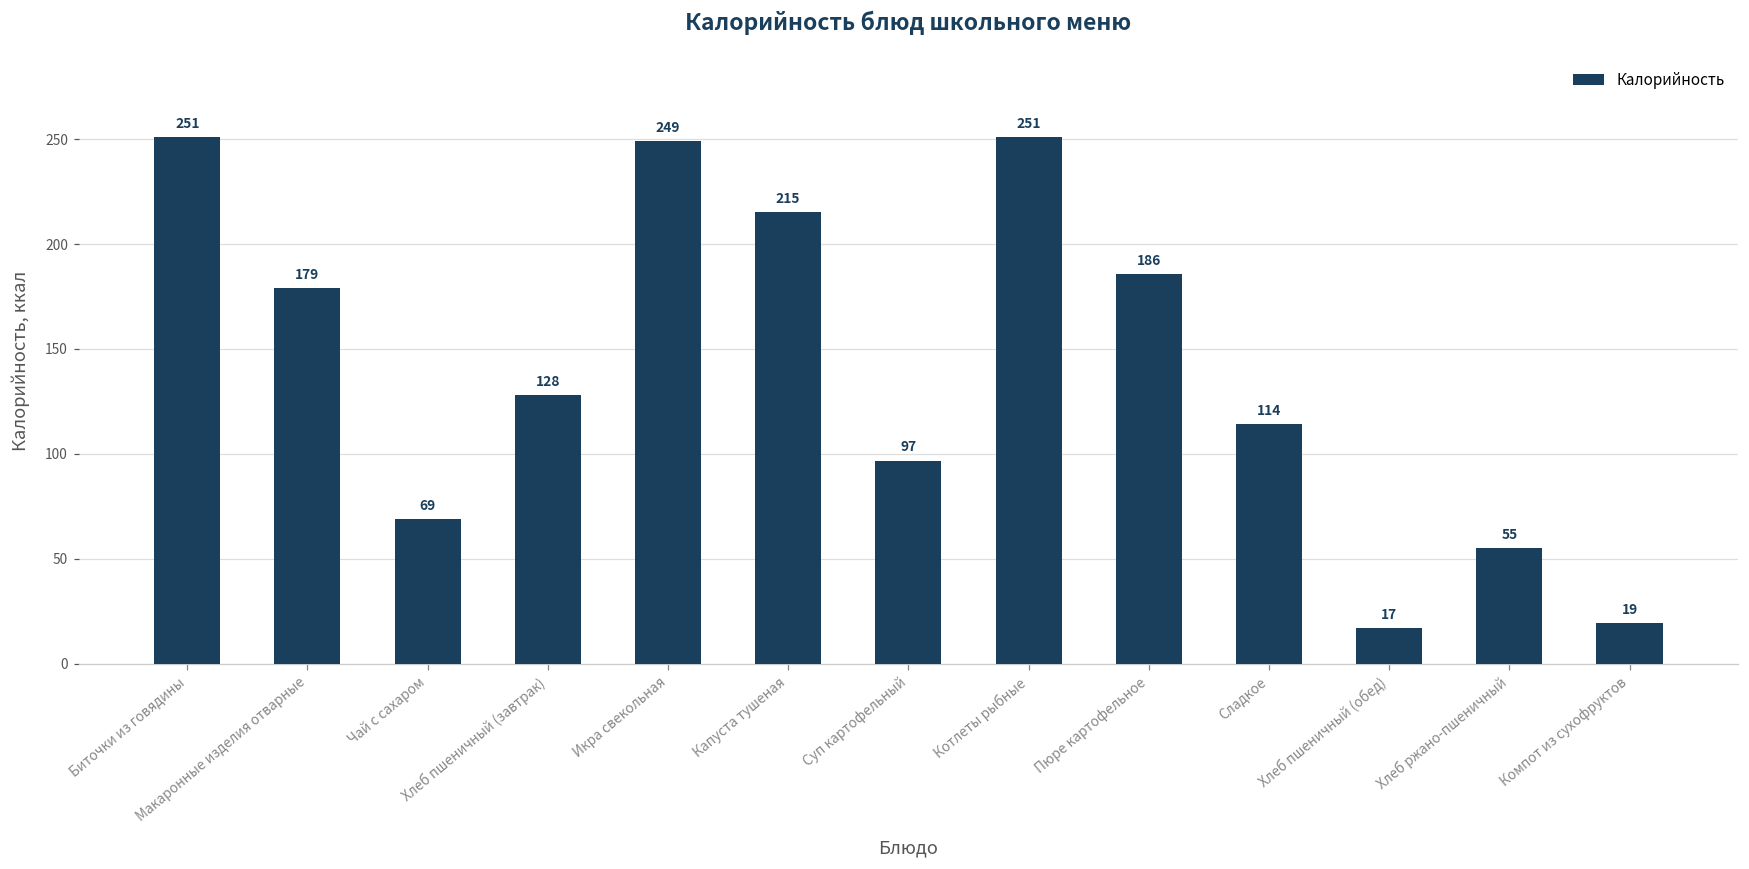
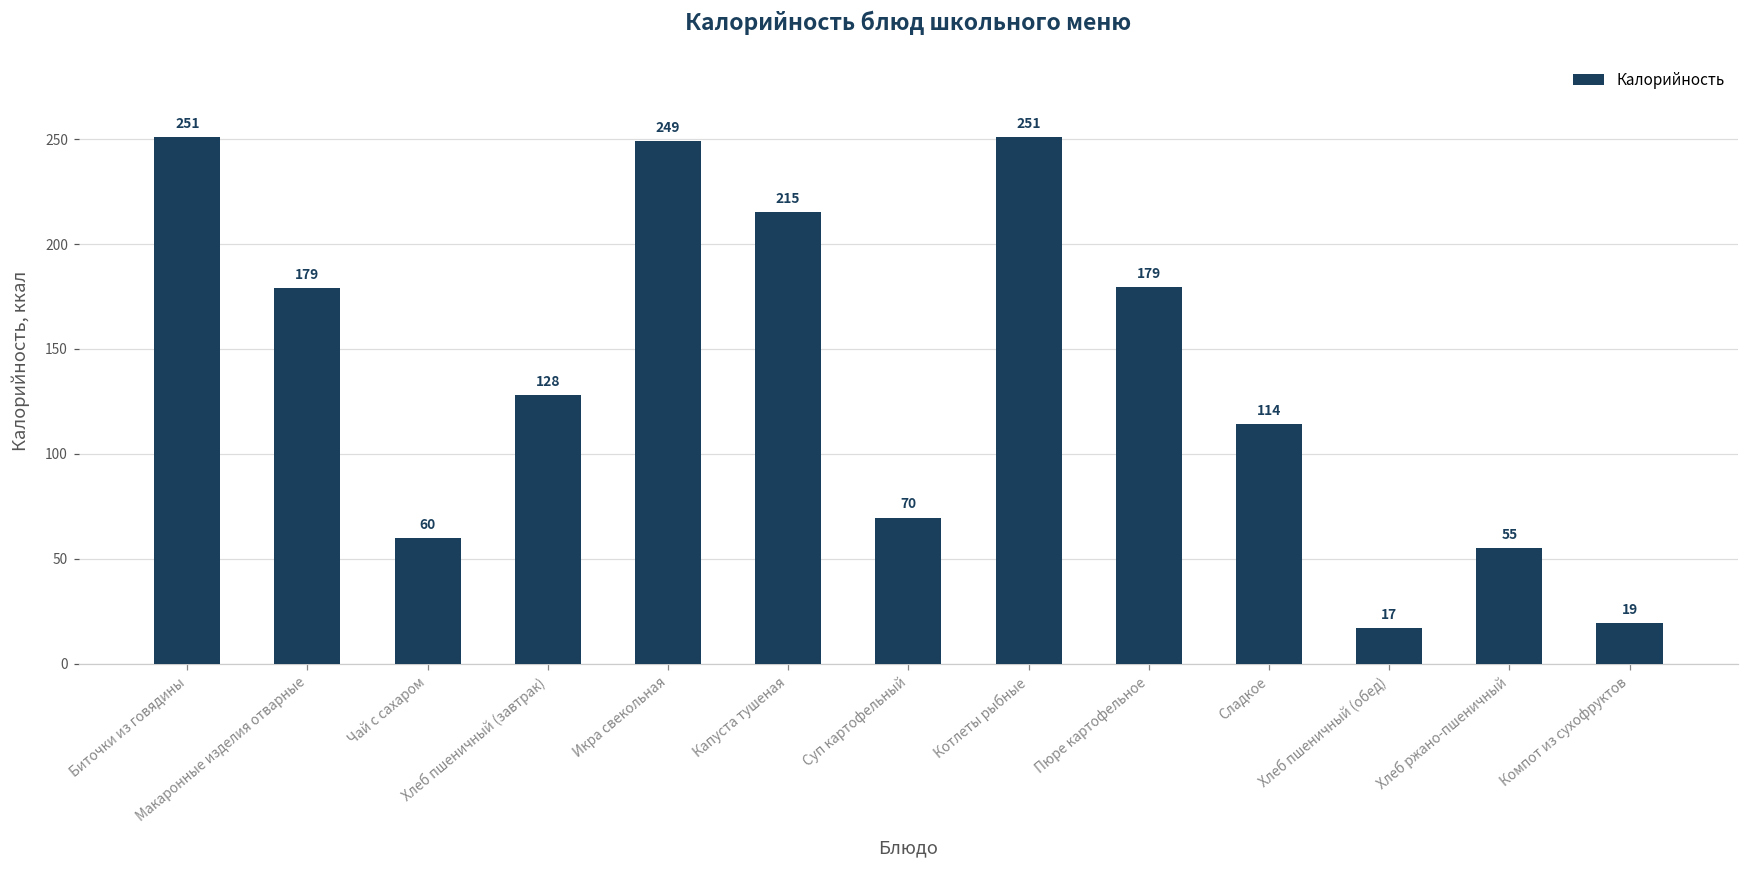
Чай с сахаром: 69 -> 60
Суп картофельный: 97 -> 70
Пюре картофельное: 186 -> 179
